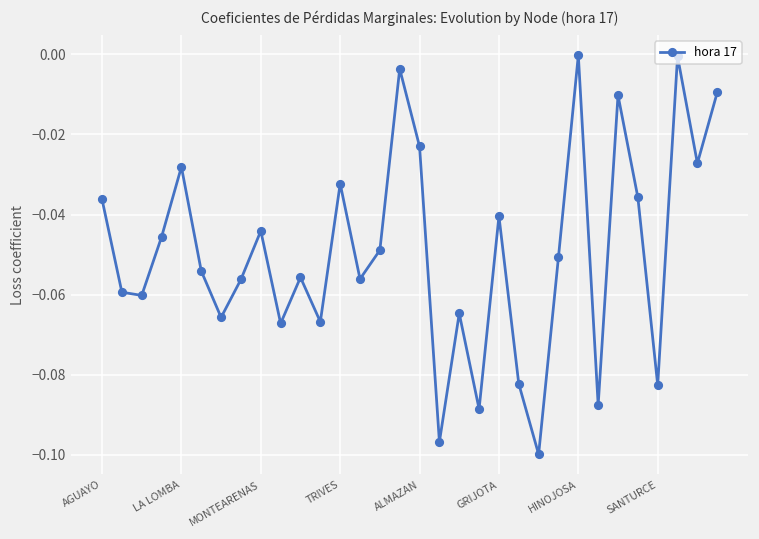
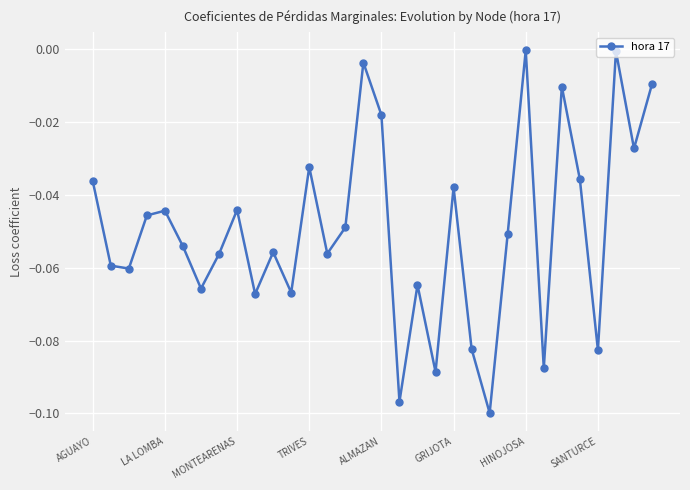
LA LOMBA: -0.028 -> -0.044
ALMAZAN: -0.023 -> -0.018
GRIJOTA: -0.040 -> -0.038
